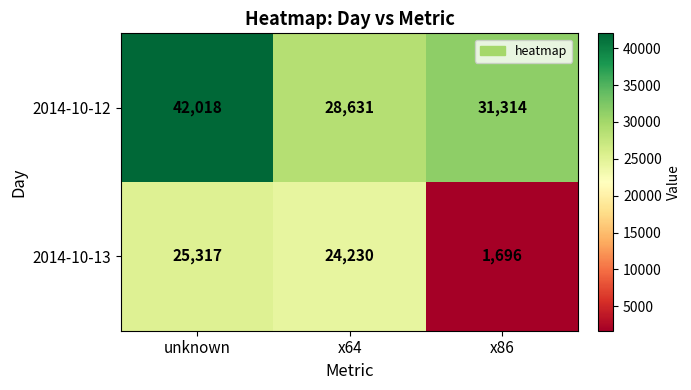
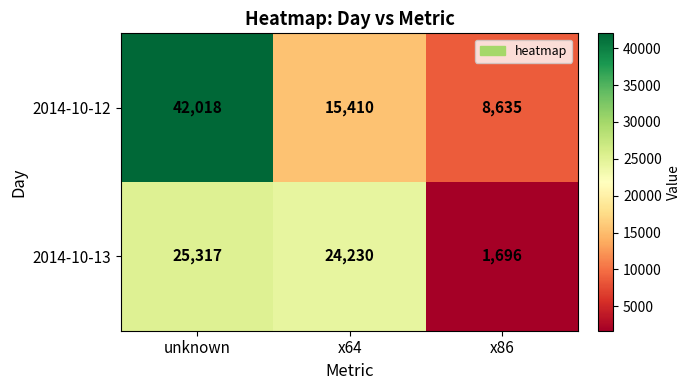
2014-10-12, x64: 28,631 -> 15,410
2014-10-12, x86: 31,314 -> 8,635
